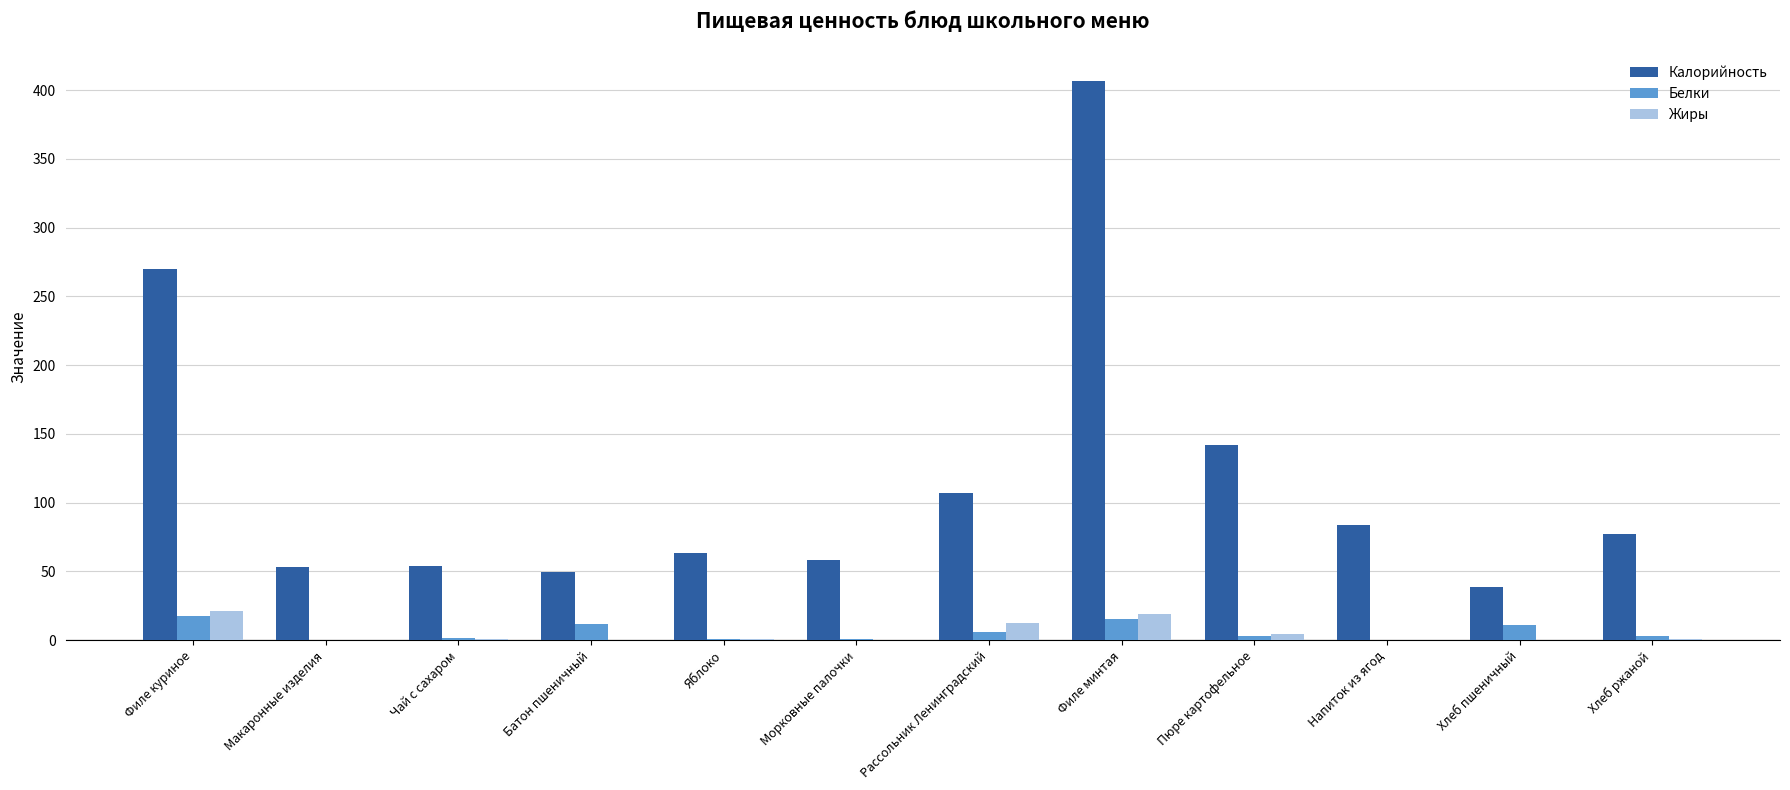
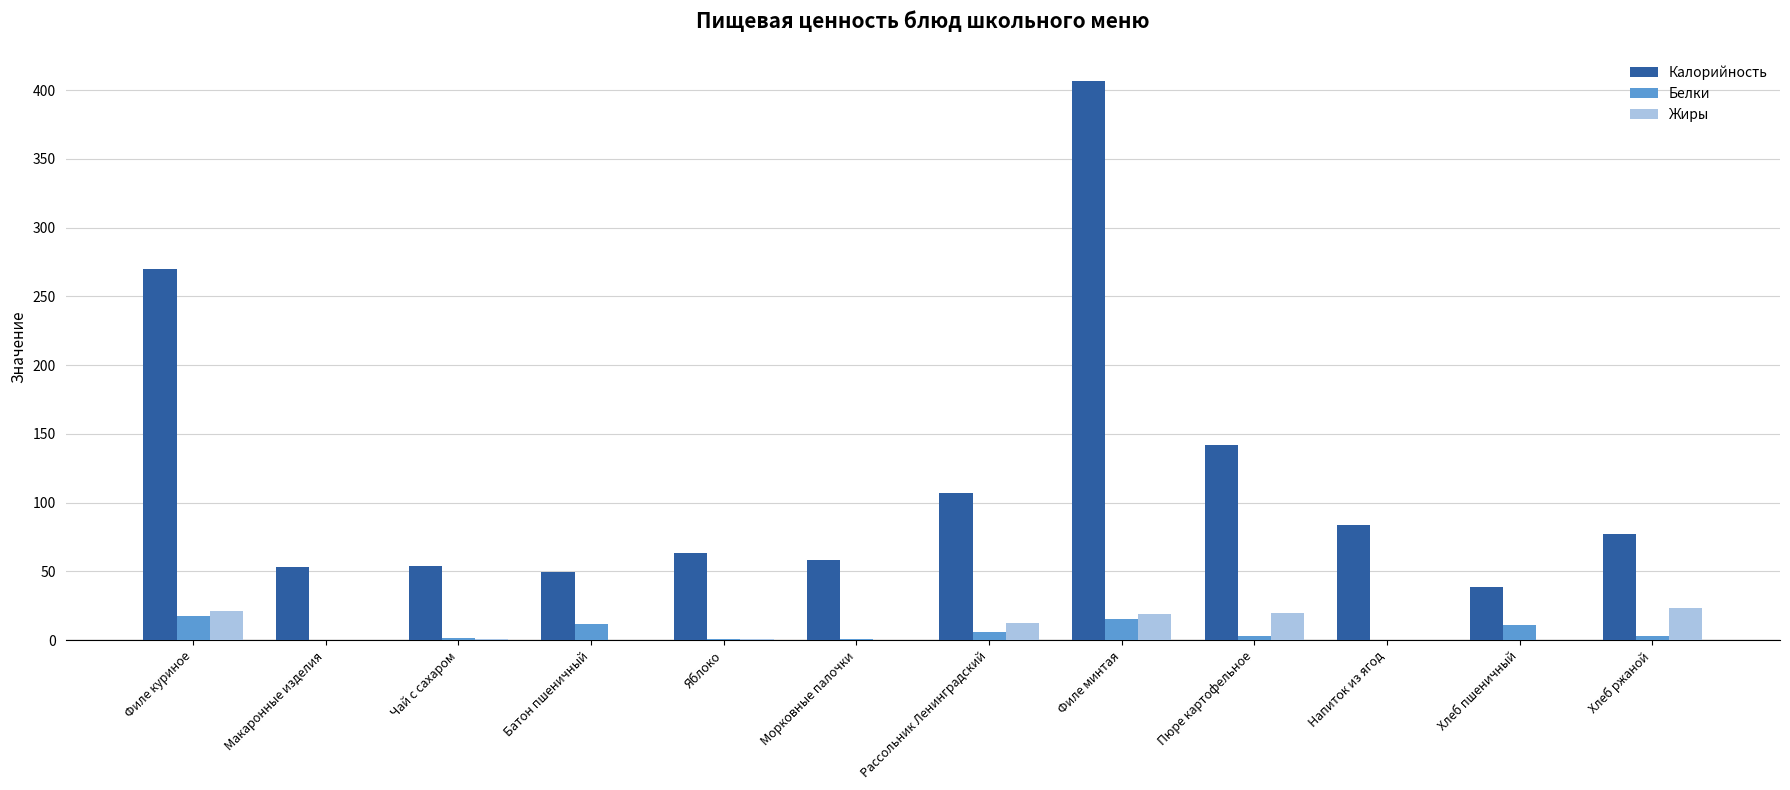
Жиры, Пюре картофельное: 4 -> 20
Жиры, Хлеб ржаной: 0 -> 24
